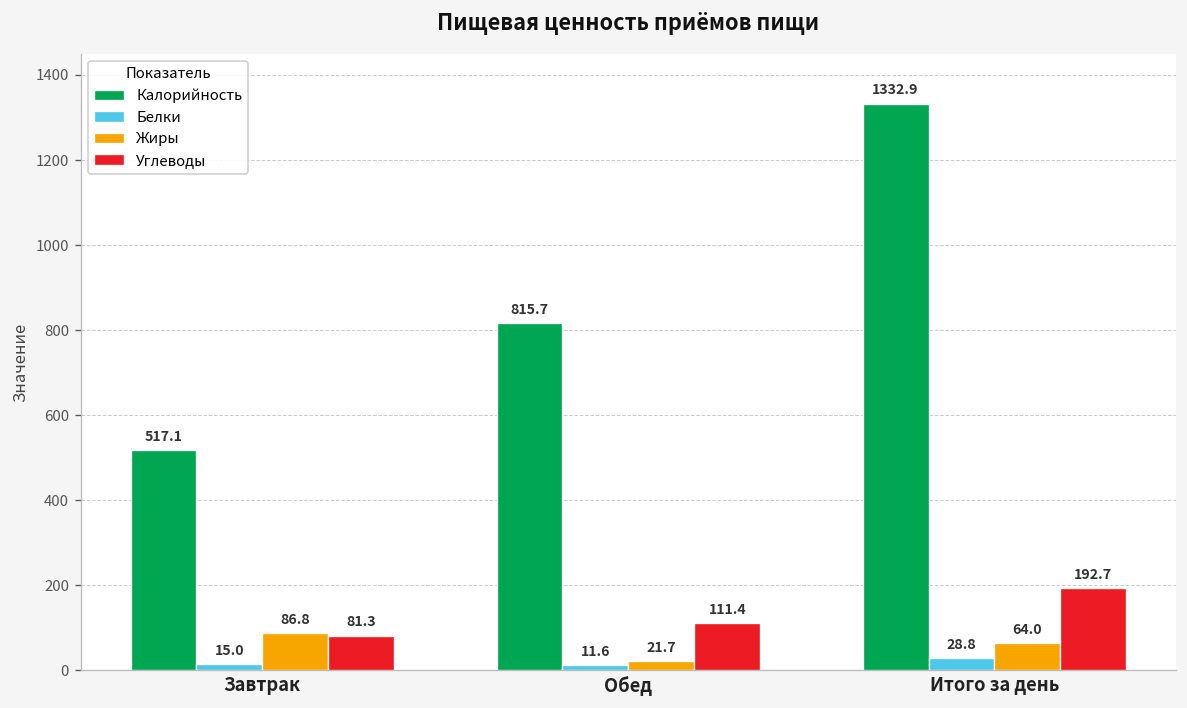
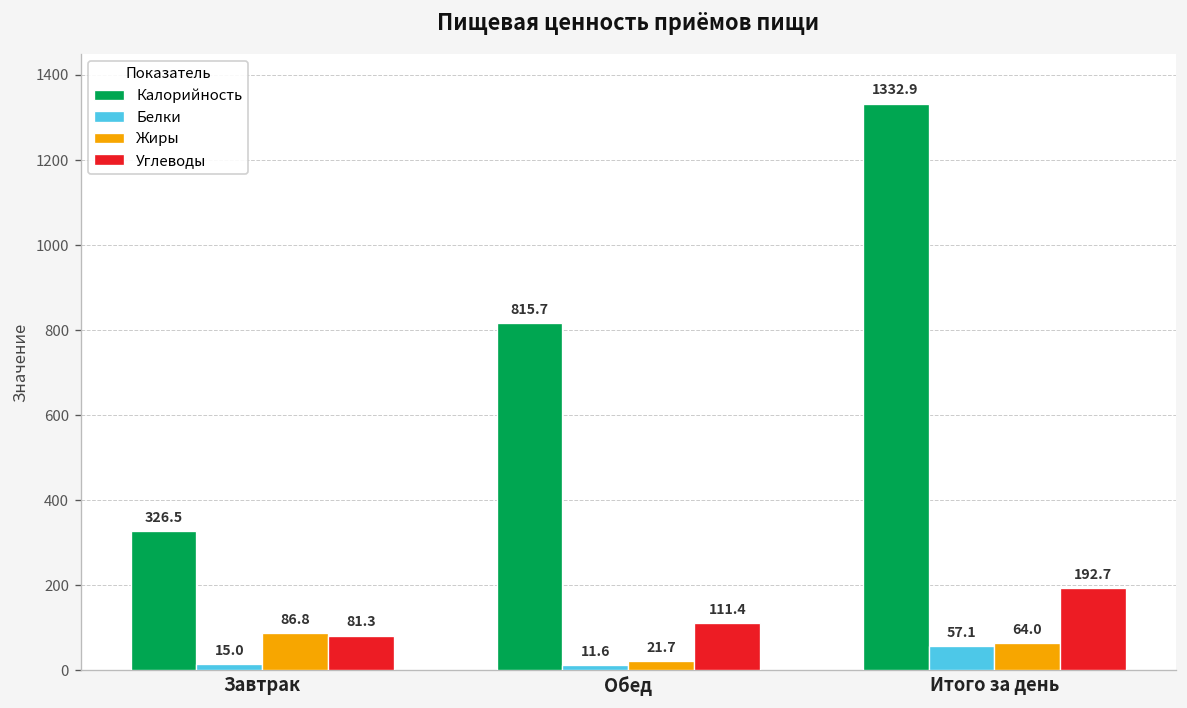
Калорийность, Завтрак: 517.1 -> 326.5
Белки, Итого за день: 28.8 -> 57.1
